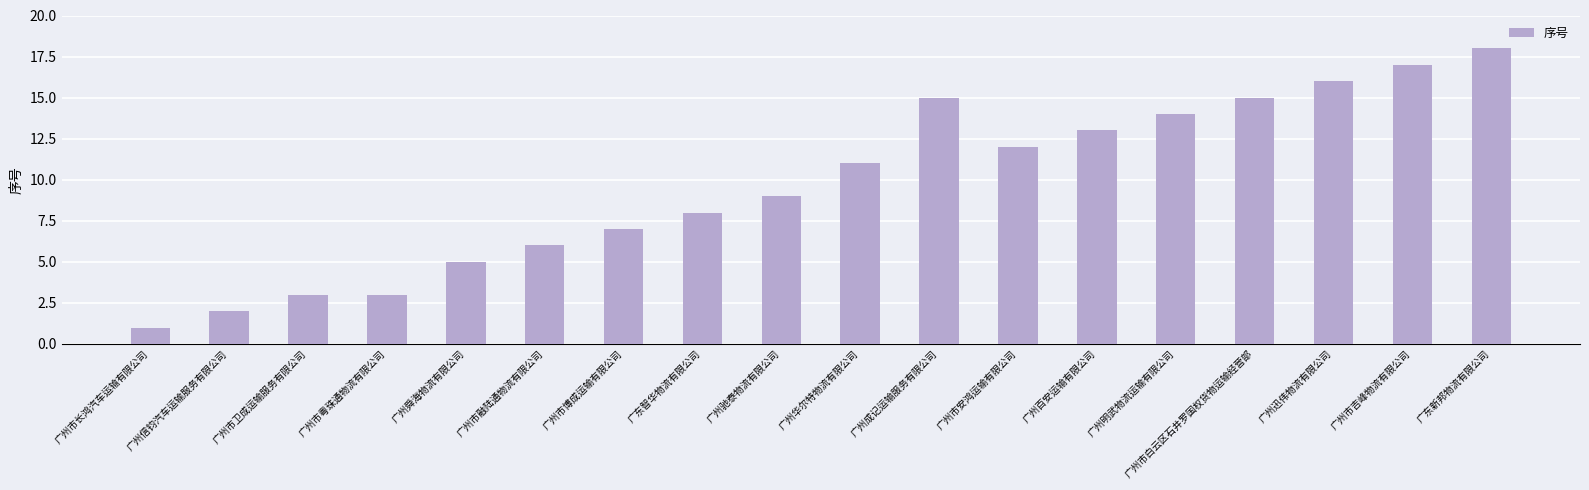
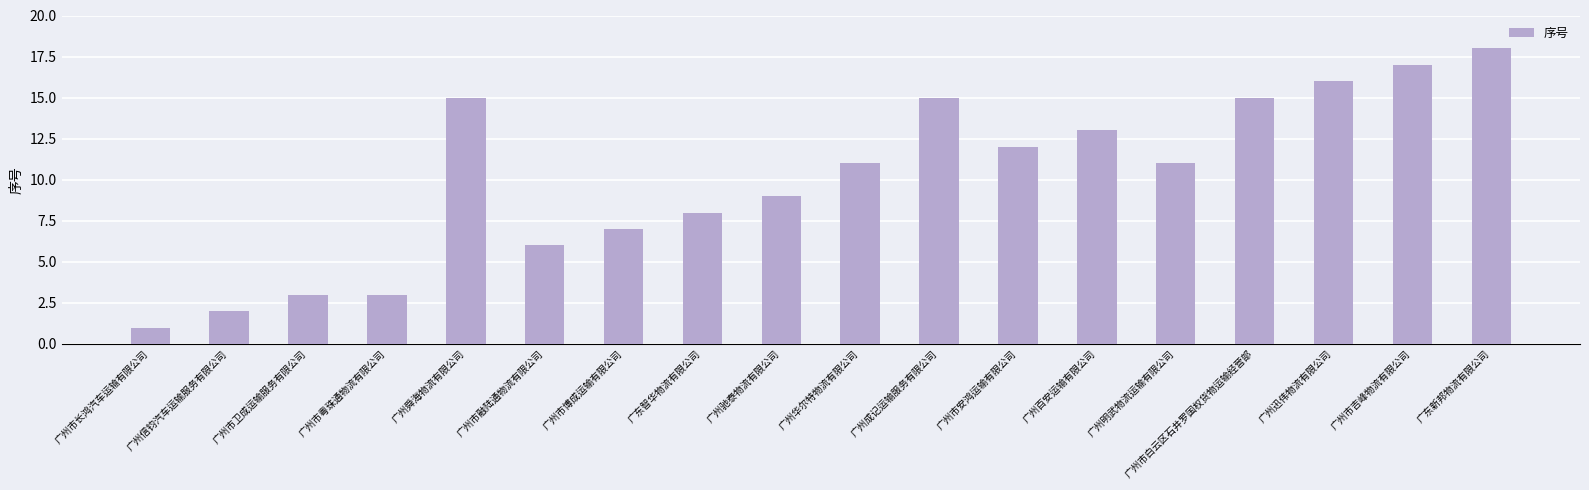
广州舜海物流有限公司: 5 -> 15
广州明武物流运输有限公司: 14 -> 11
